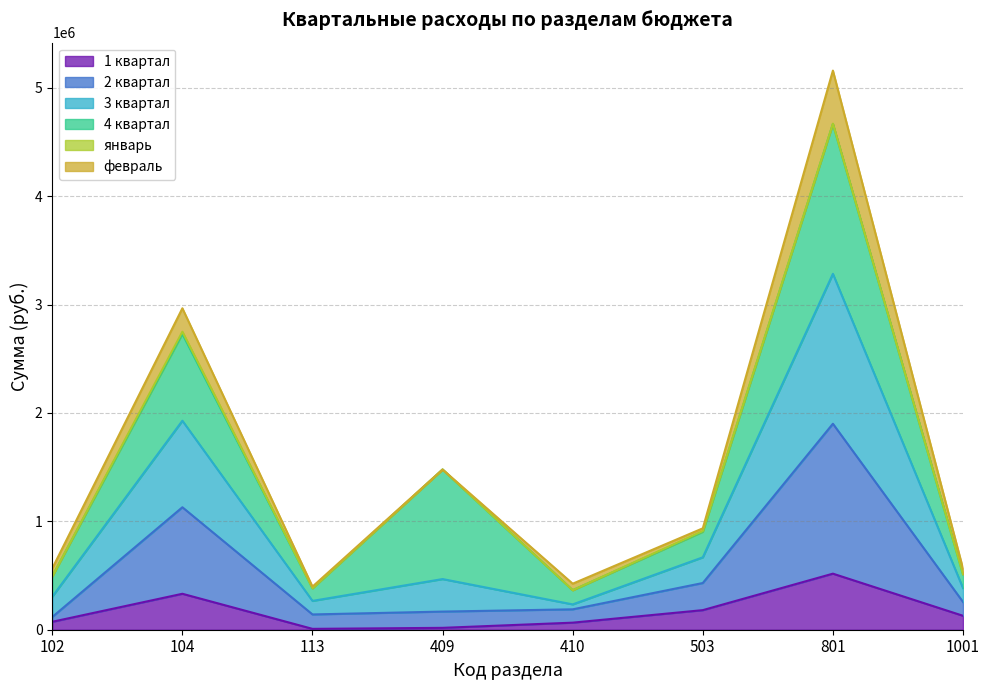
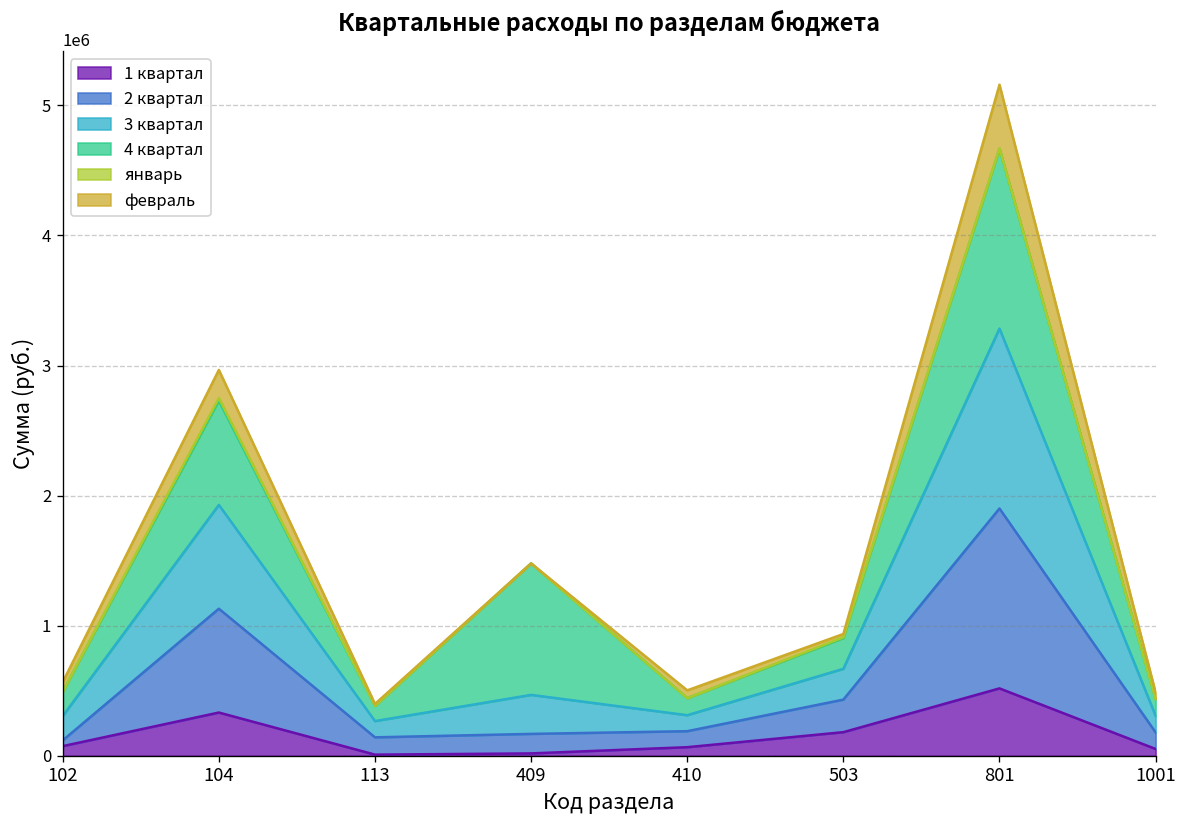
3 квартал, 410: 50000 -> 120000
1 квартал, 1001: 130000 -> 50000
